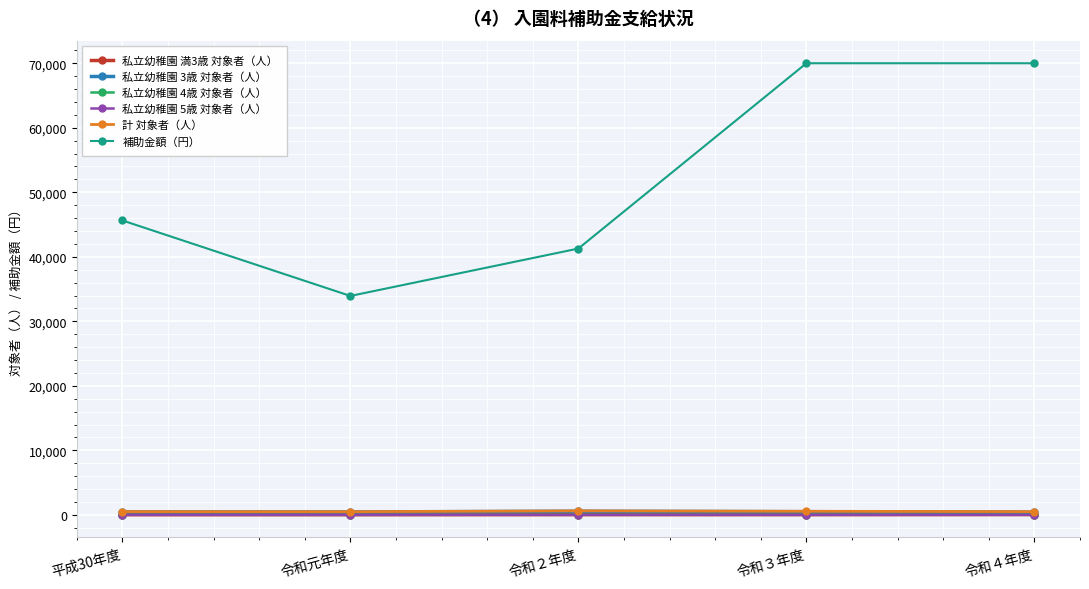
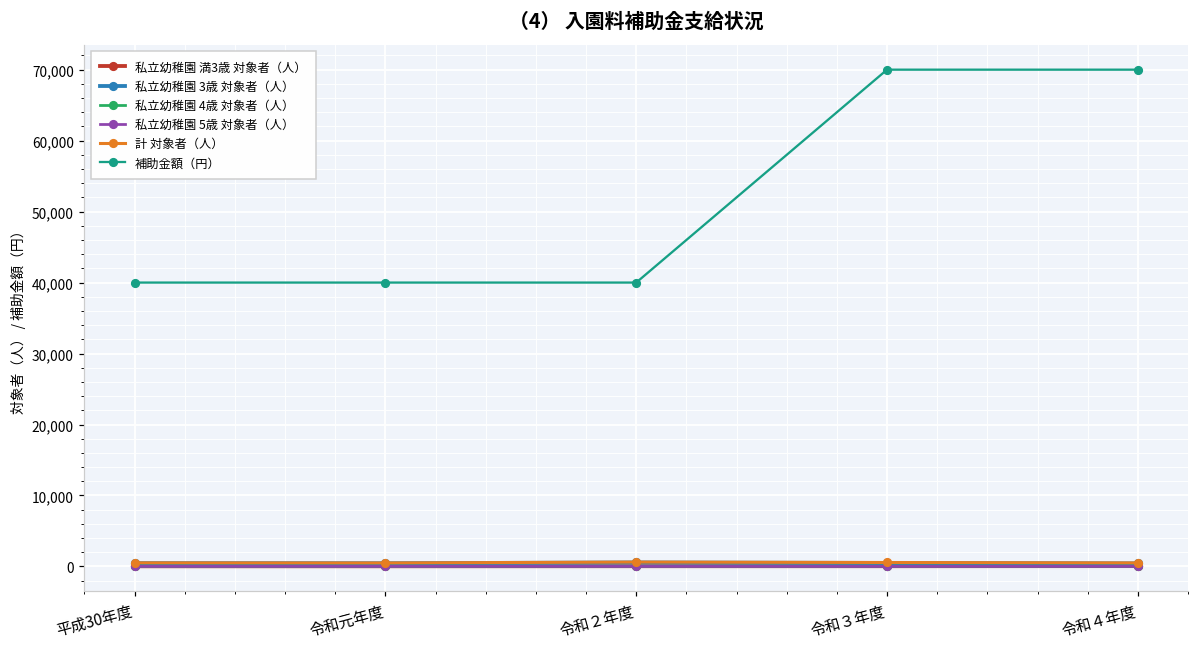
補助金額（円）, 平成30年度: 46,000 -> 40,000
補助金額（円）, 令和元年度: 34,000 -> 40,000
補助金額（円）, 令和２年度: 41,000 -> 40,000
